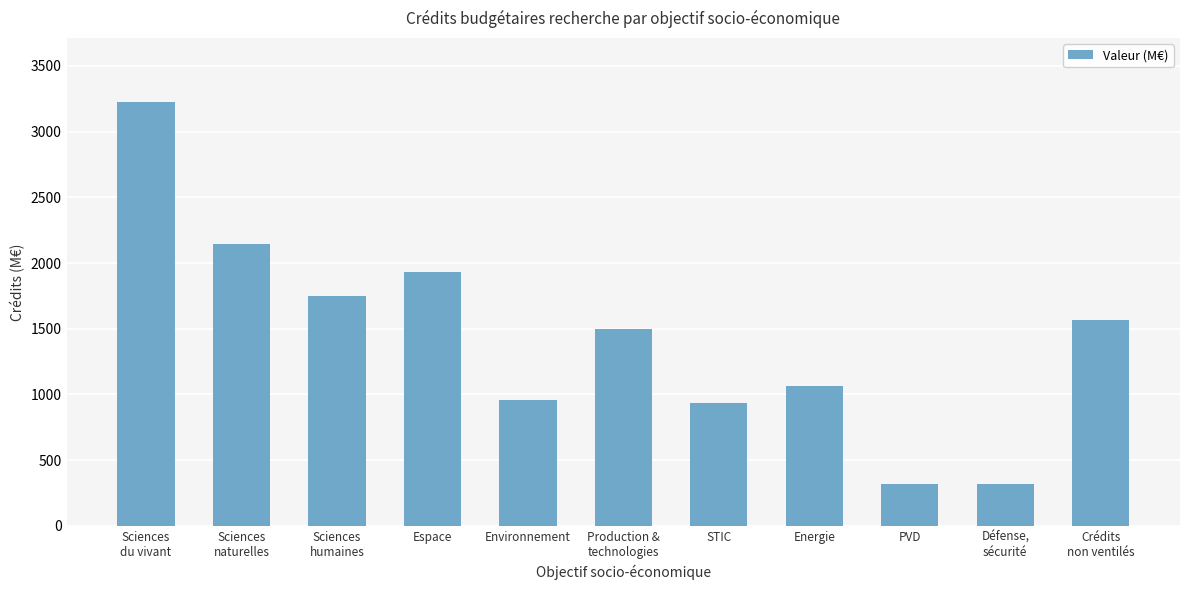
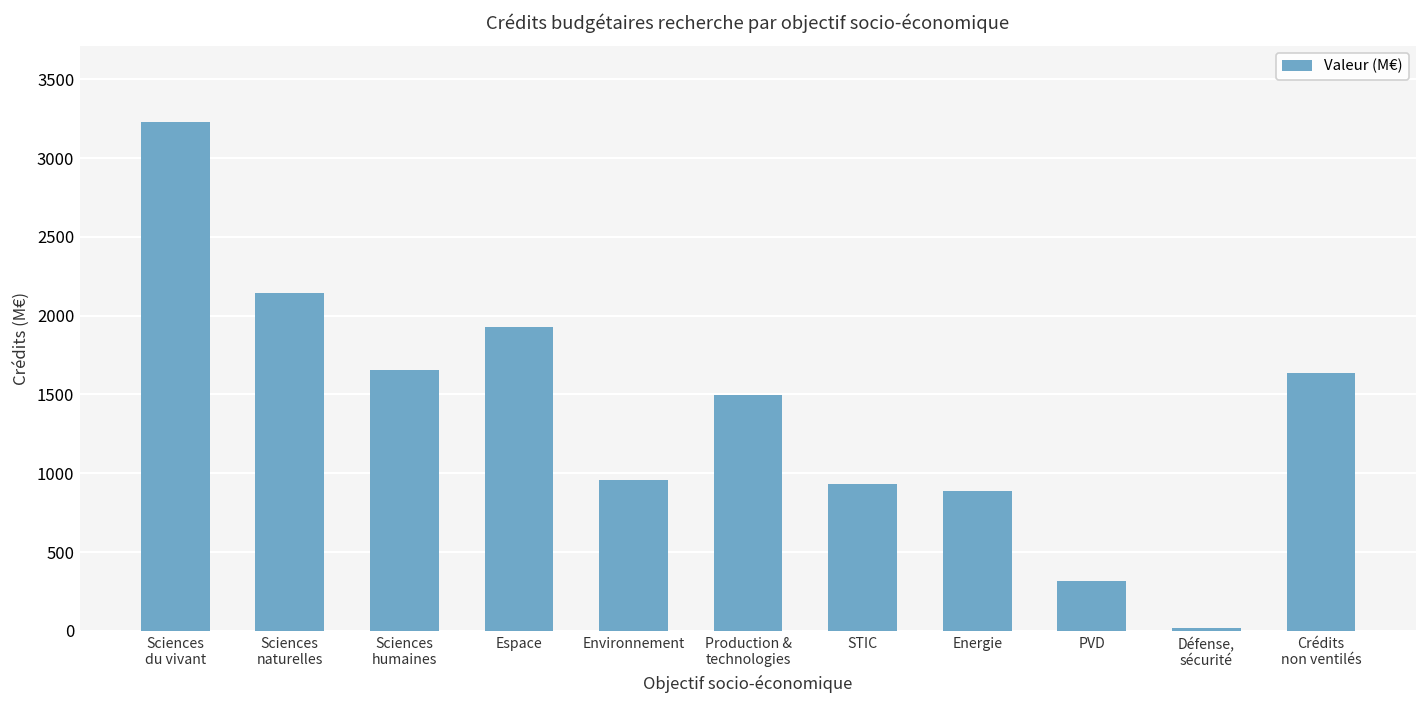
Sciences humaines: 1750 -> 1650
Energie: 1060 -> 890
Défense, sécurité: 310 -> 20
Crédits non ventilés: 1570 -> 1630
